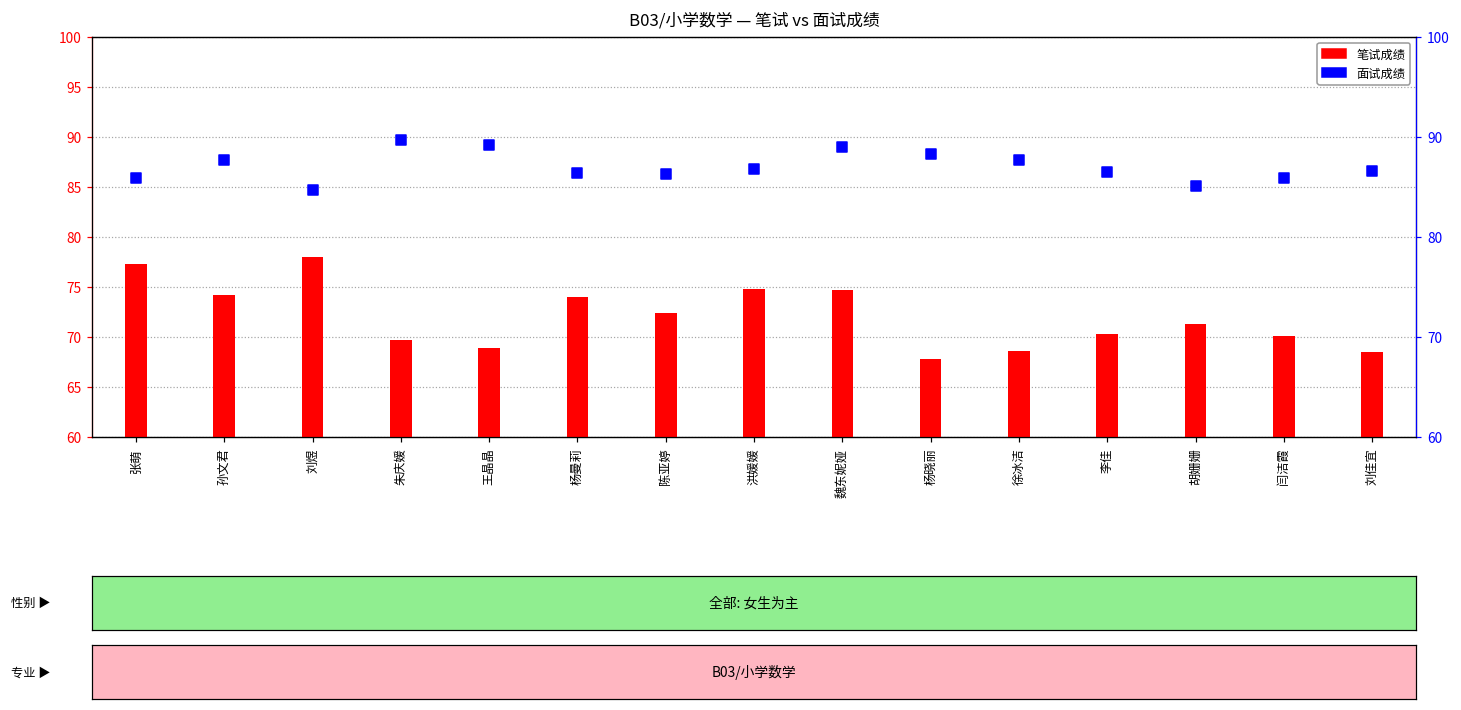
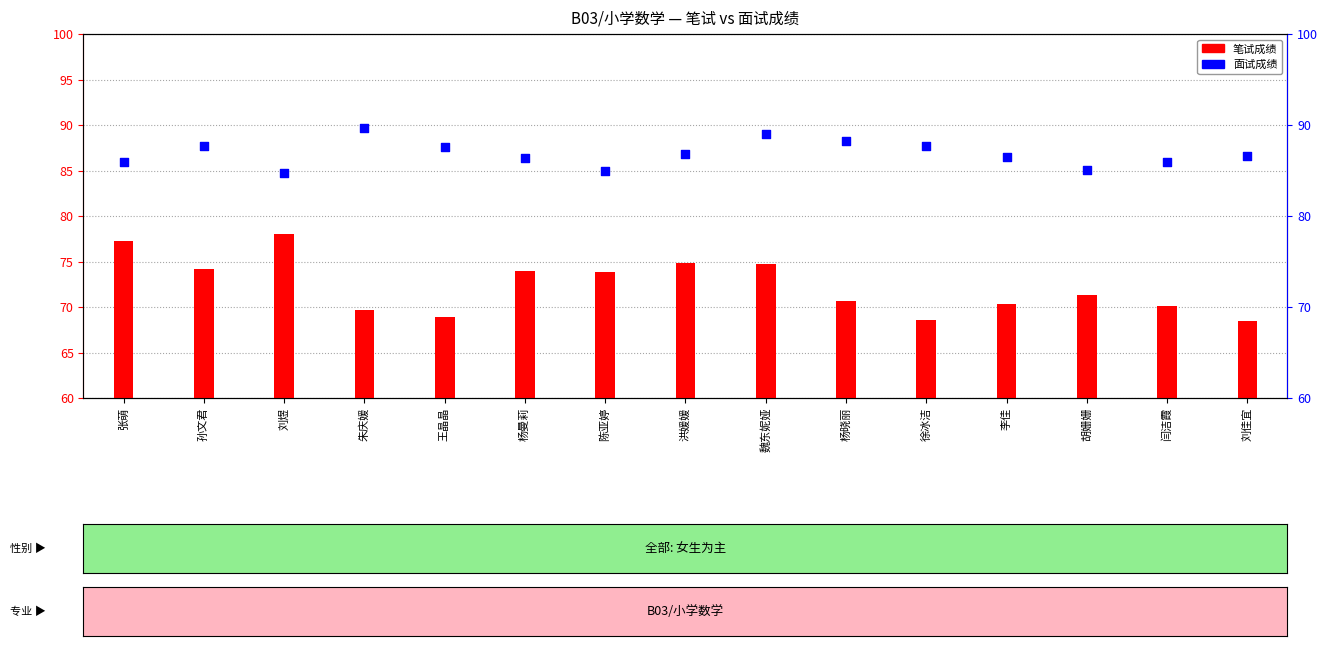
笔试成绩, 陈亚婷: 72 -> 74
笔试成绩, 杨晓丽: 68 -> 71
面试成绩, 王晶晶: 89 -> 88
面试成绩, 陈亚婷: 86 -> 85
